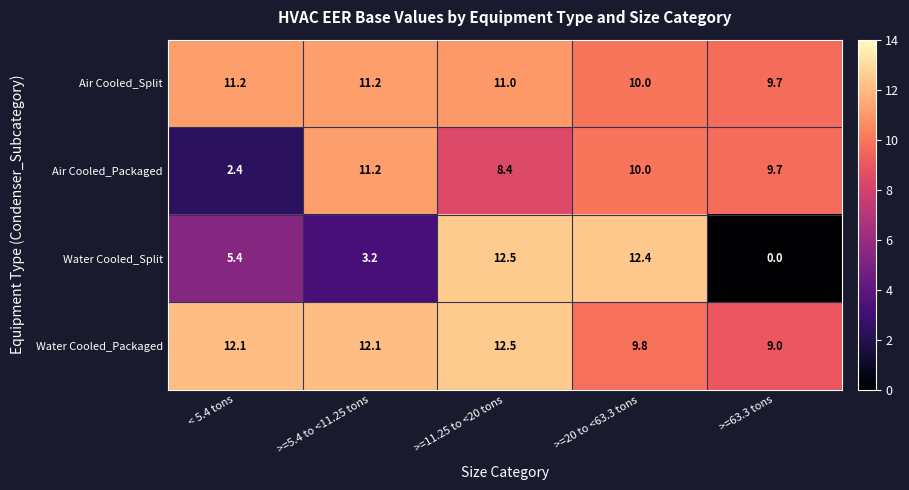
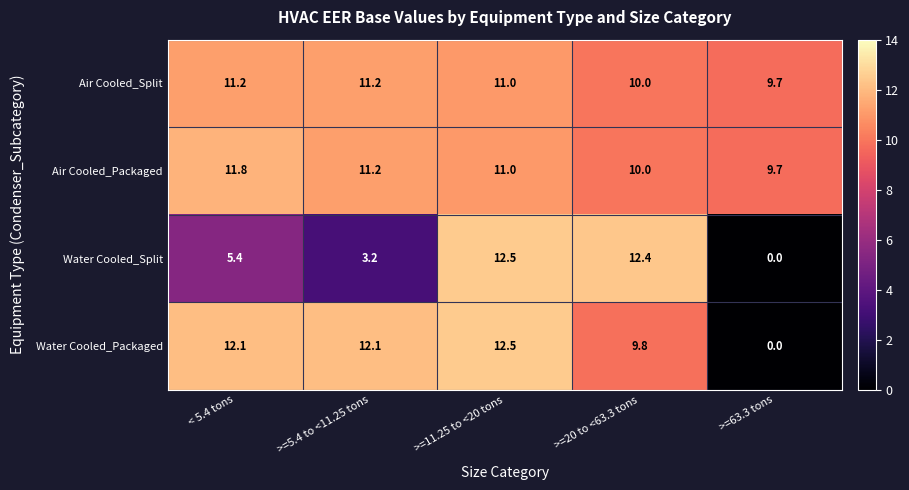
Air Cooled_Packaged, < 5.4 tons: 2.4 -> 11.8
Air Cooled_Packaged, >=11.25 to <20 tons: 8.4 -> 11.0
Water Cooled_Packaged, >=63.3 tons: 9.0 -> 0.0
